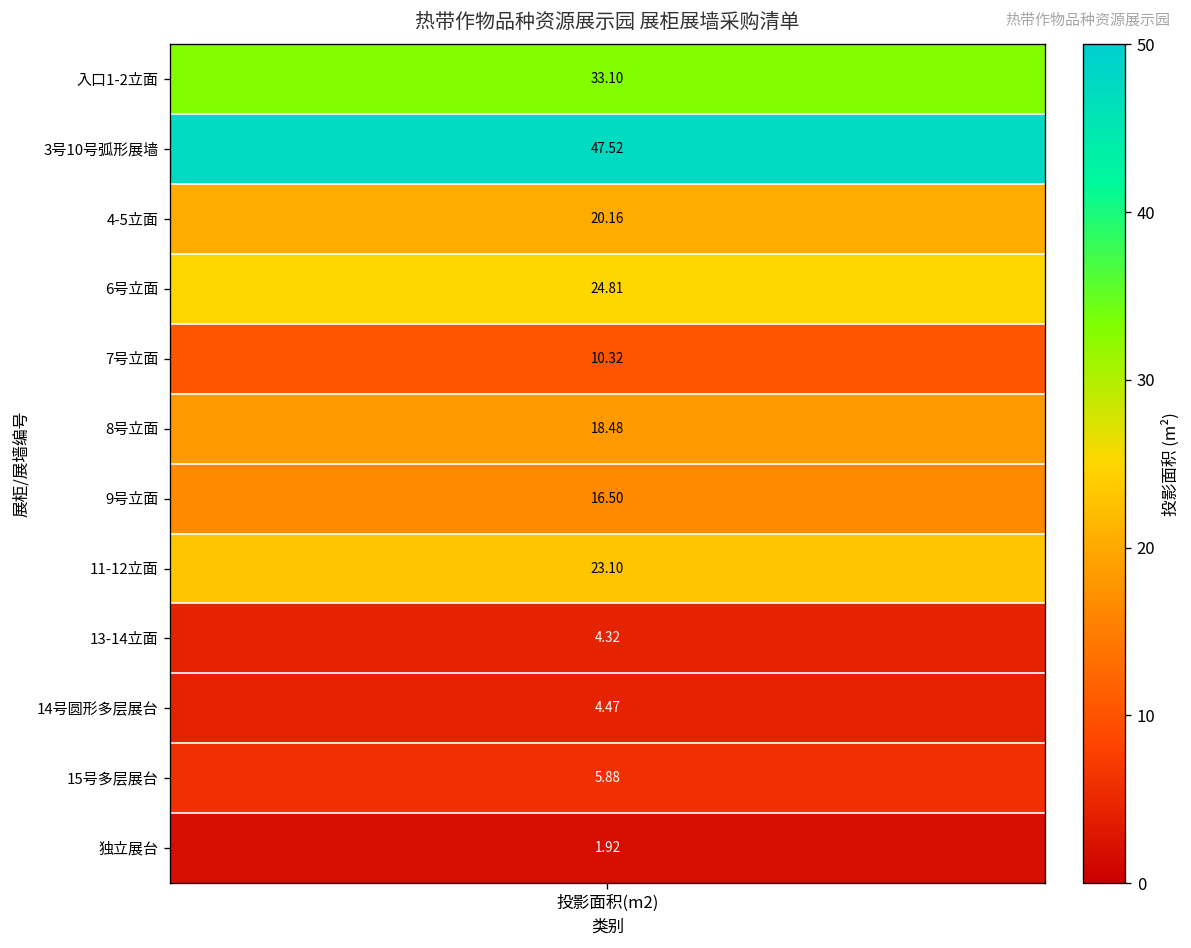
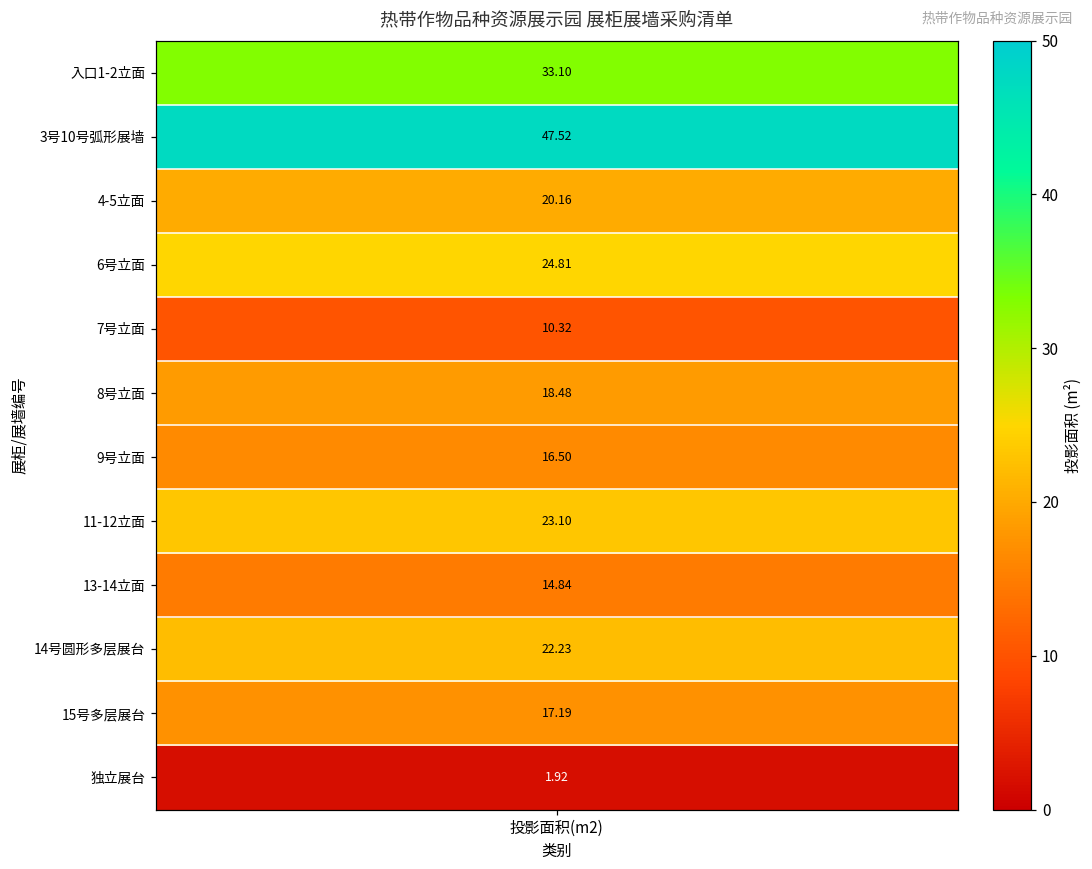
13-14立面, 投影面积(m2): 4.32 -> 14.84
14号圆形多层展台, 投影面积(m2): 4.47 -> 22.23
15号多层展台, 投影面积(m2): 5.88 -> 17.19
